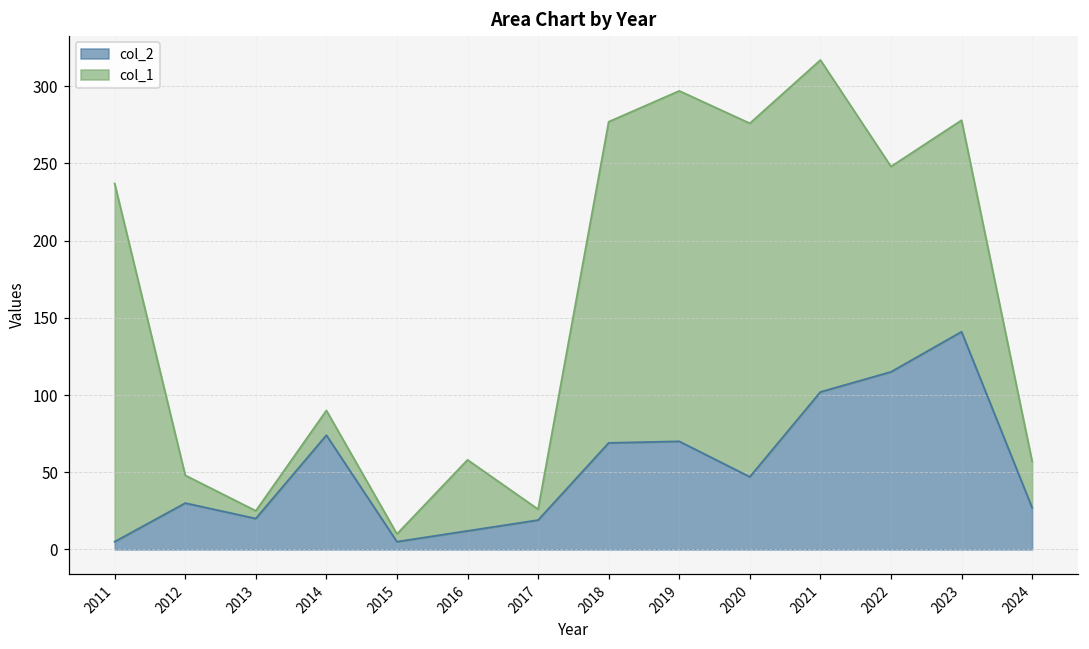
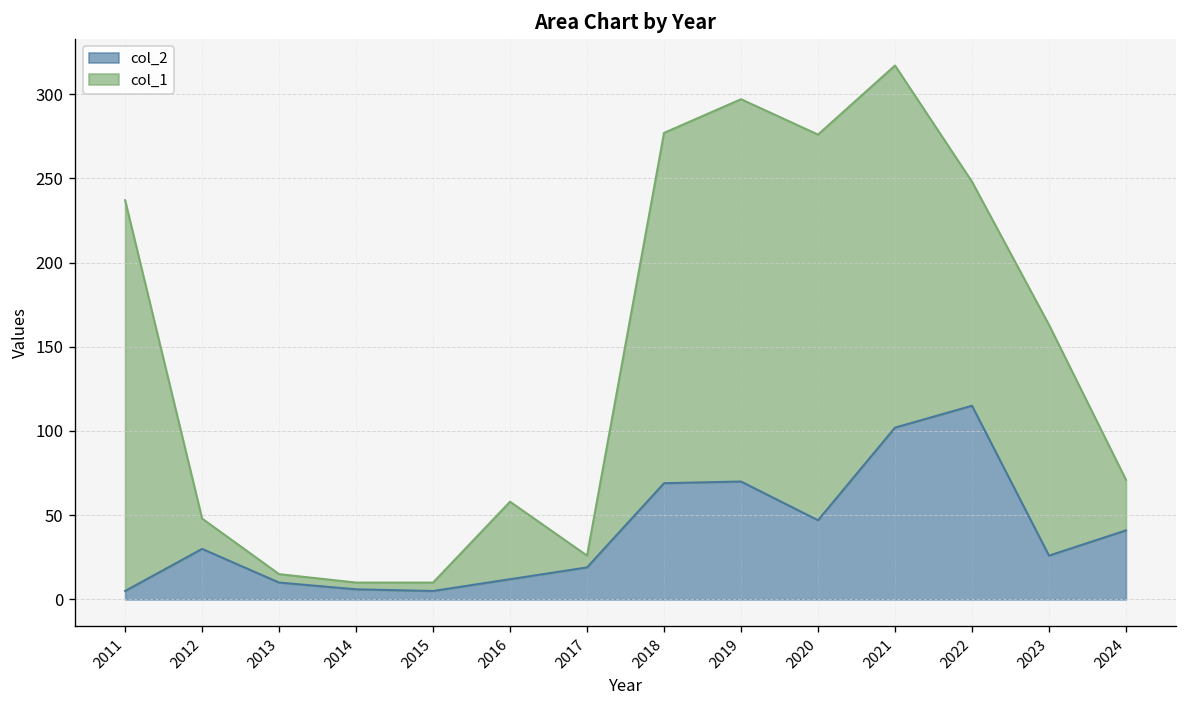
col_2, 2013: 20 -> 10
col_2, 2014: 74 -> 6
col_1, 2014: 16 -> 4
col_2, 2023: 141 -> 26
col_2, 2024: 27 -> 41
